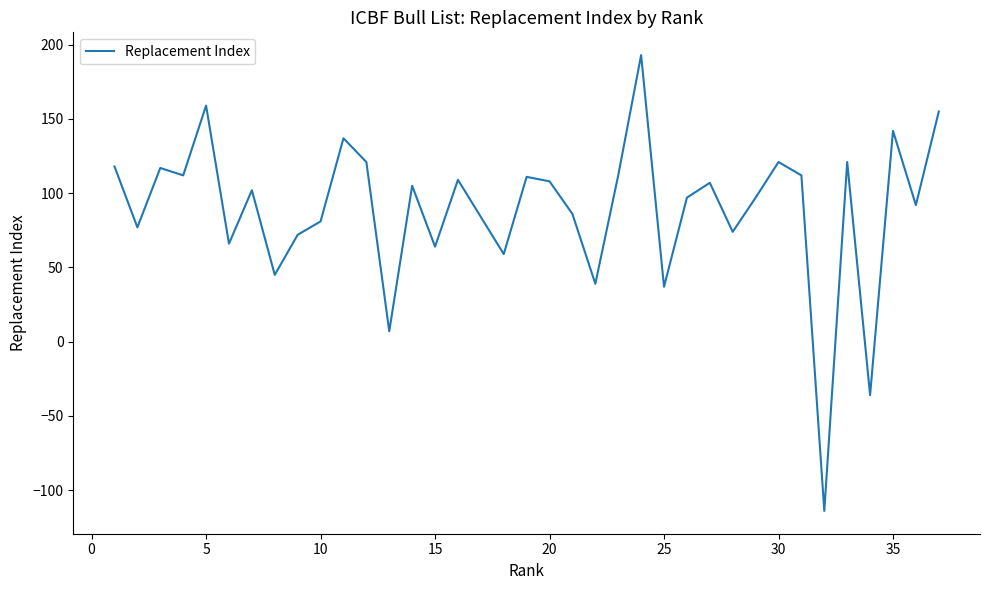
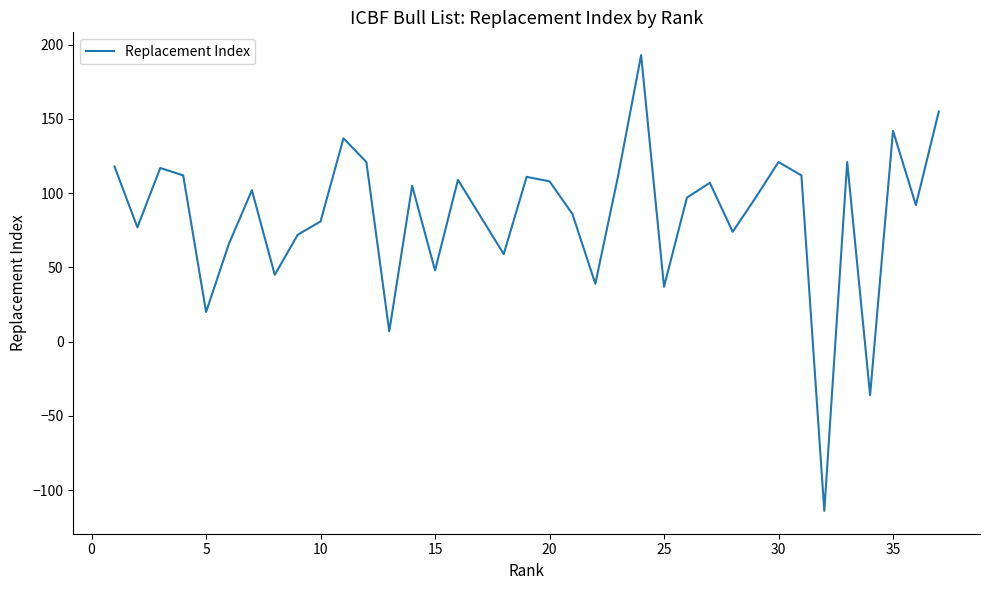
5: 159 -> 20
15: 64 -> 48
